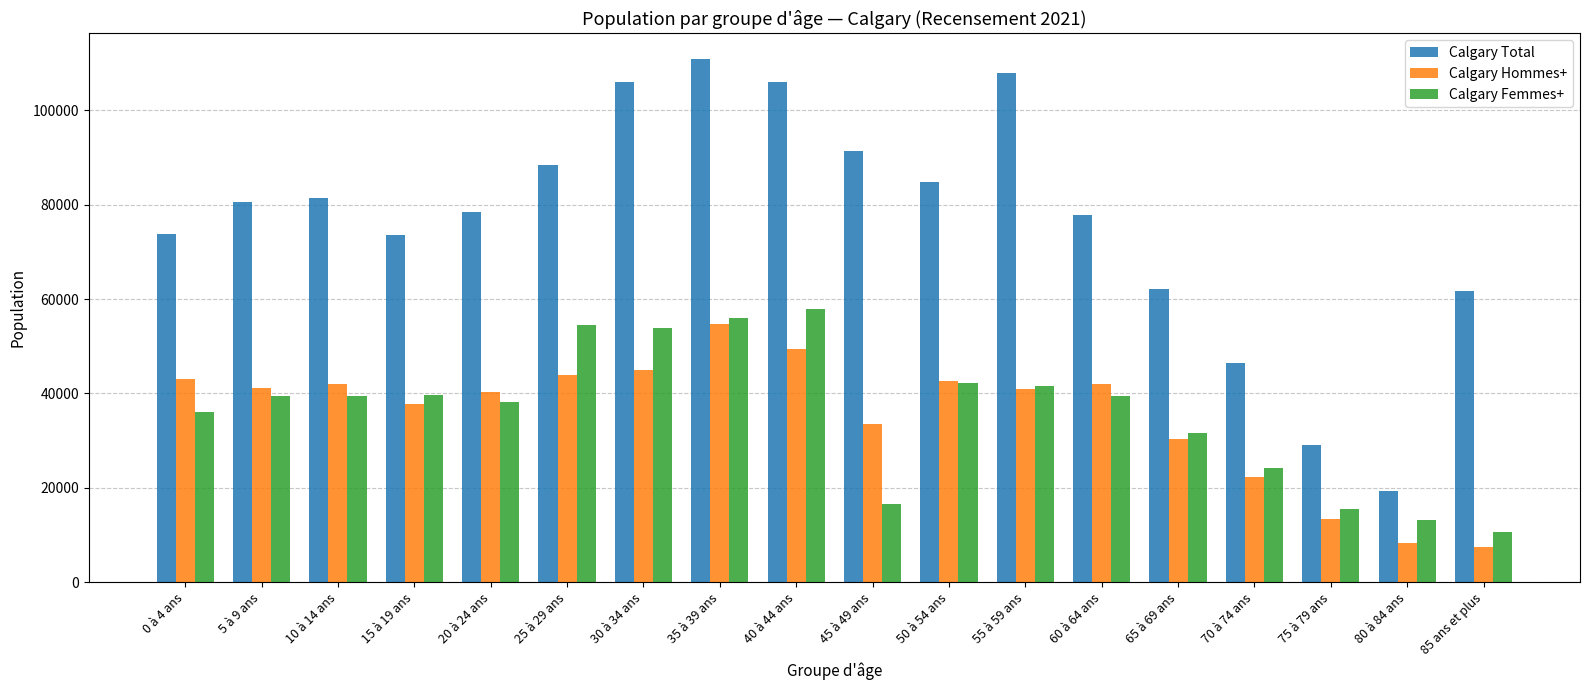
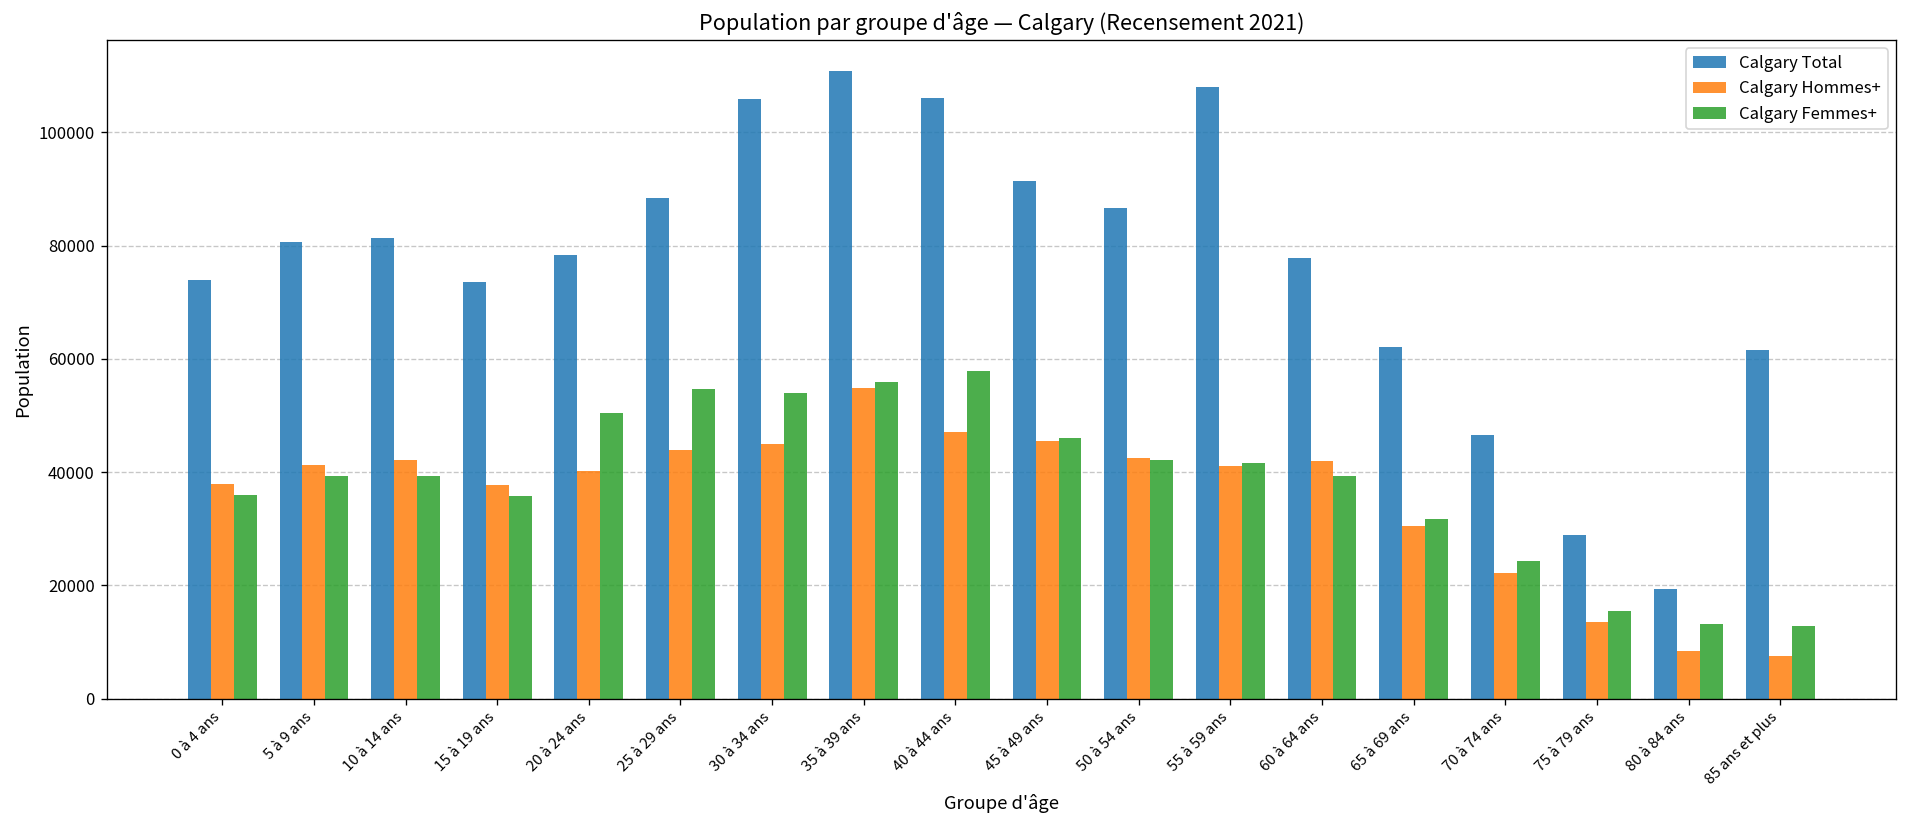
Calgary Hommes+, 0 à 4 ans: 43000 -> 38000
Calgary Femmes+, 15 à 19 ans: 40000 -> 36000
Calgary Femmes+, 20 à 24 ans: 38000 -> 50000
Calgary Hommes+, 40 à 44 ans: 49000 -> 47000
Calgary Hommes+, 45 à 49 ans: 34000 -> 45000
Calgary Femmes+, 45 à 49 ans: 17000 -> 46000
Calgary Total, 50 à 54 ans: 85000 -> 87000
Calgary Femmes+, 85 ans et plus: 11000 -> 13000
